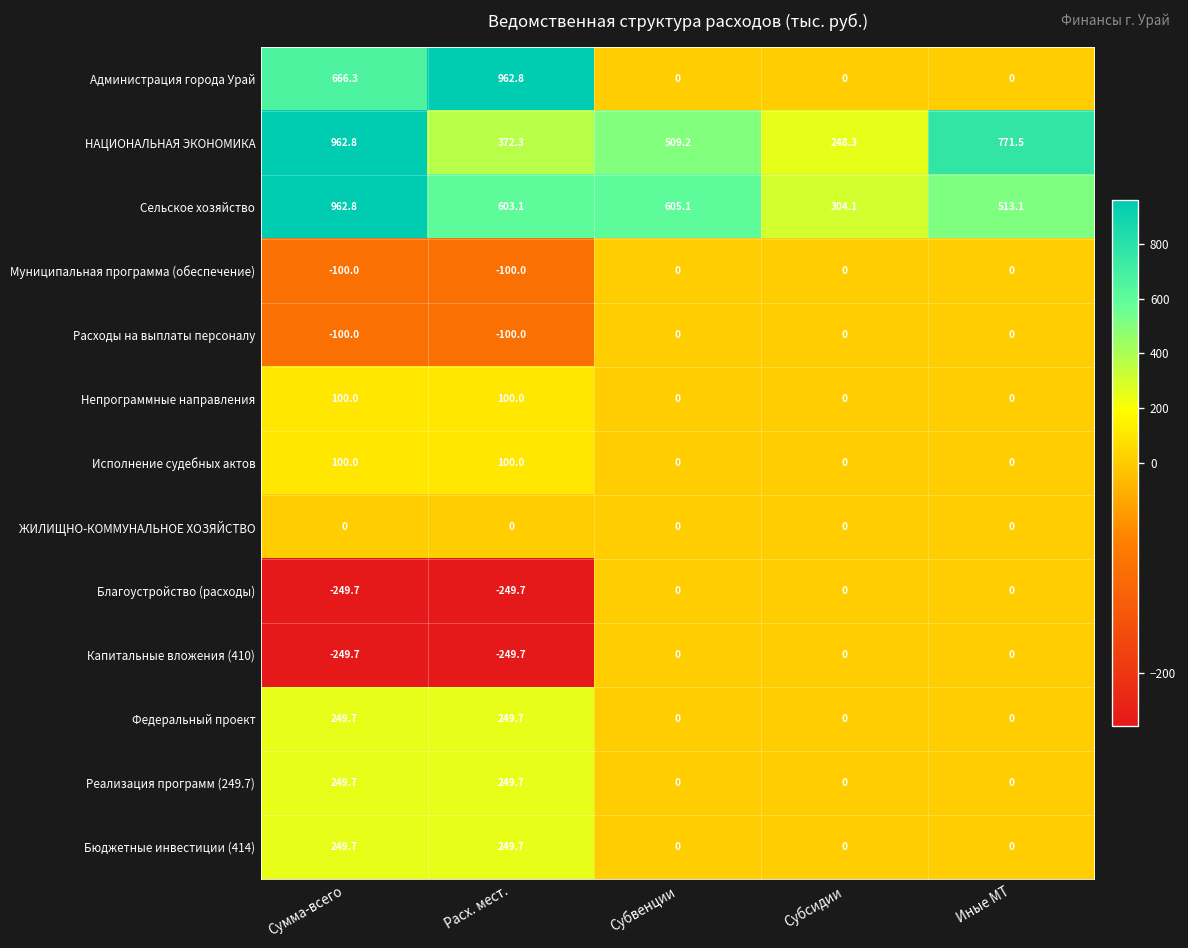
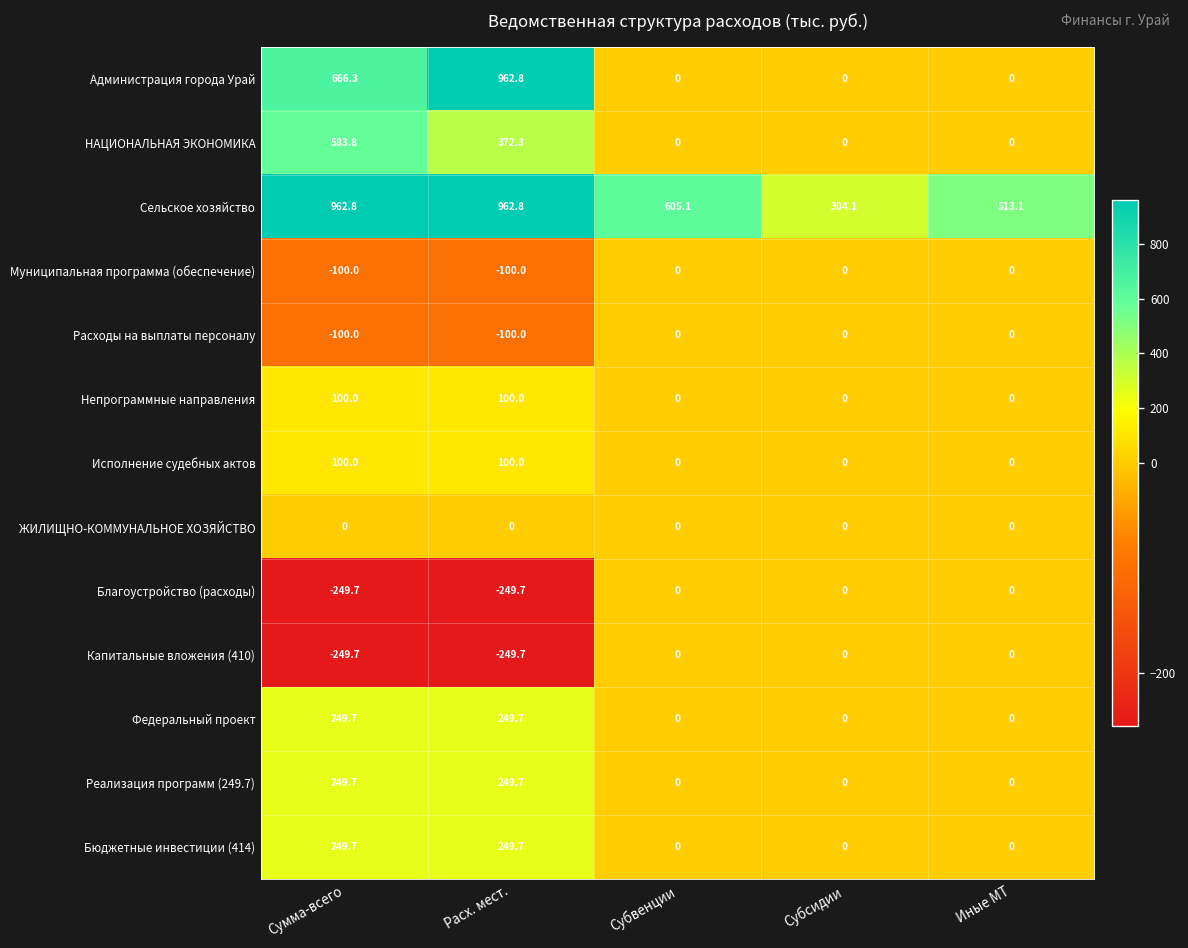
НАЦИОНАЛЬНАЯ ЭКОНОМИКА, Сумма-всего: 962.8 -> 583.8
НАЦИОНАЛЬНАЯ ЭКОНОМИКА, Субвенции: 509.2 -> 0
НАЦИОНАЛЬНАЯ ЭКОНОМИКА, Субсидии: 248.3 -> 0
НАЦИОНАЛЬНАЯ ЭКОНОМИКА, Иные МТ: 771.5 -> 0
Сельское хозяйство, Расх. мест.: 603.1 -> 962.8
